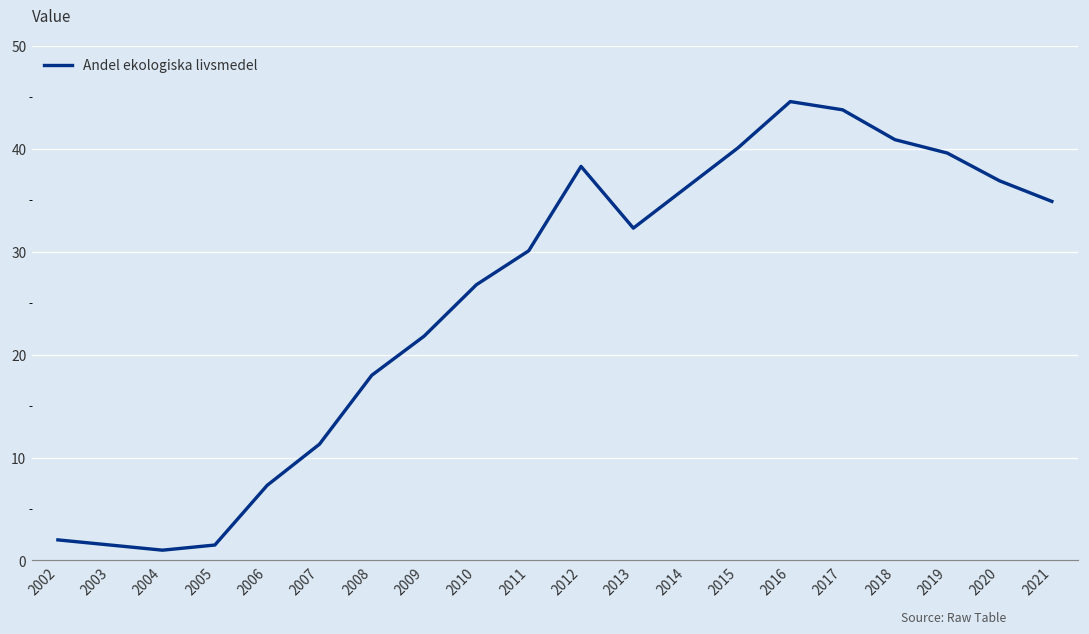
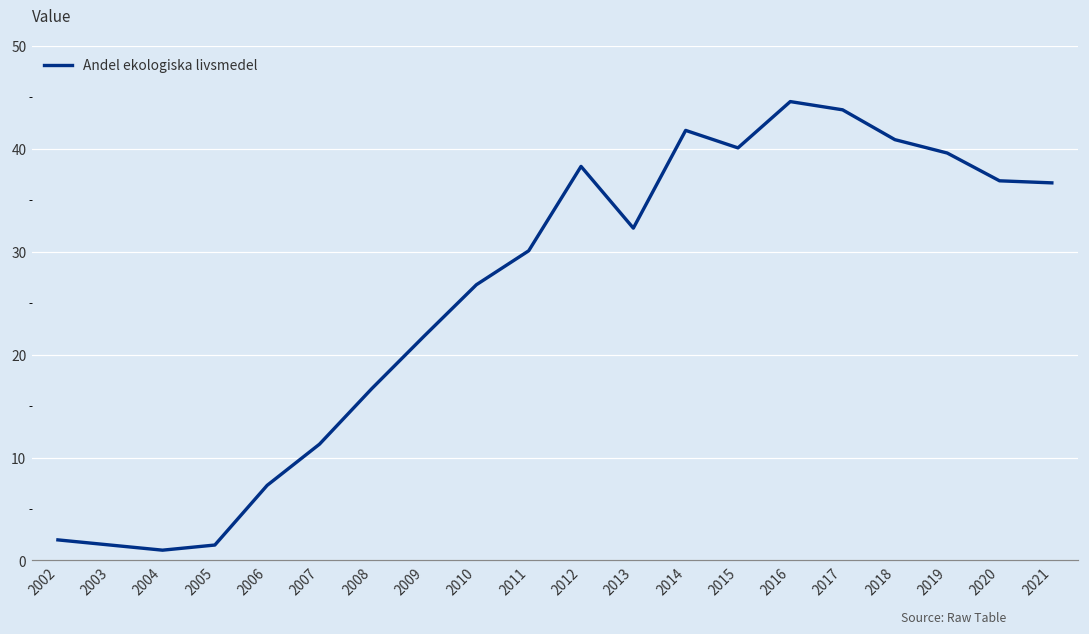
2008: 18 -> 17
2014: 36 -> 42
2021: 35 -> 37
